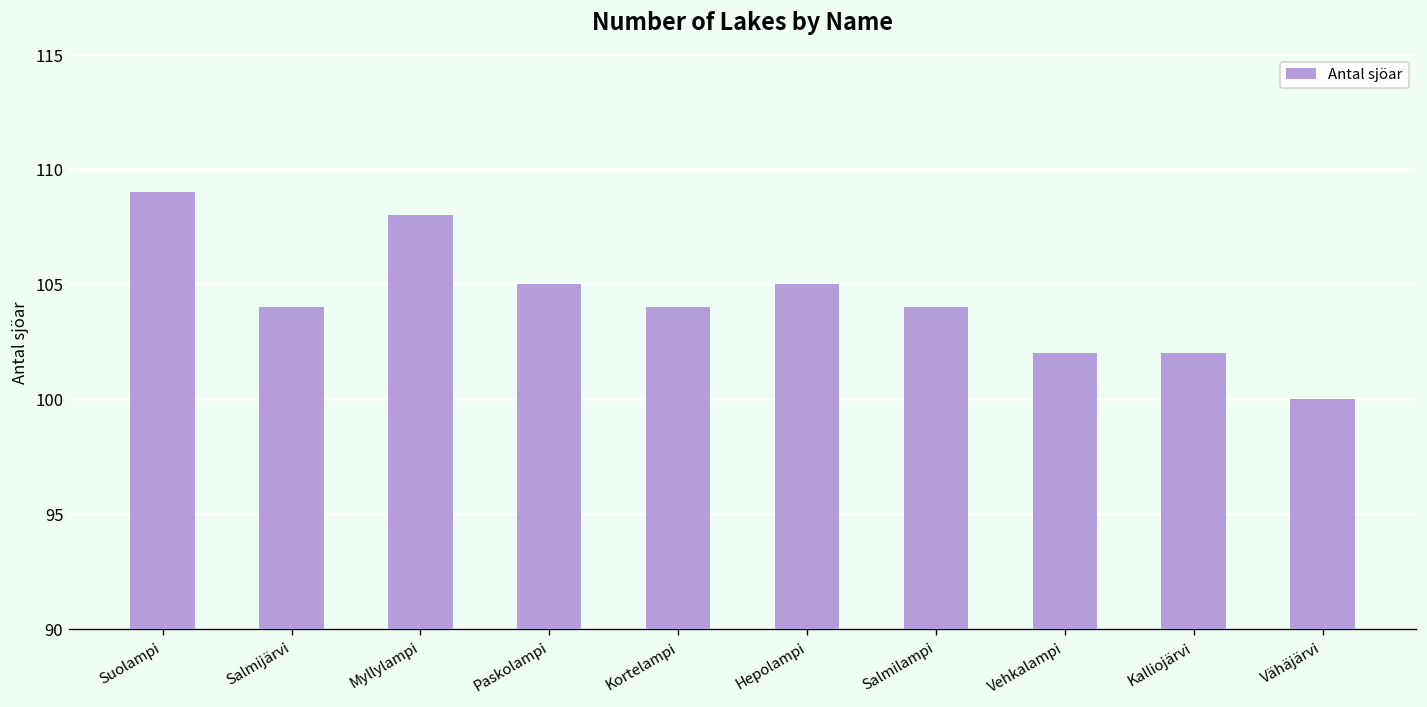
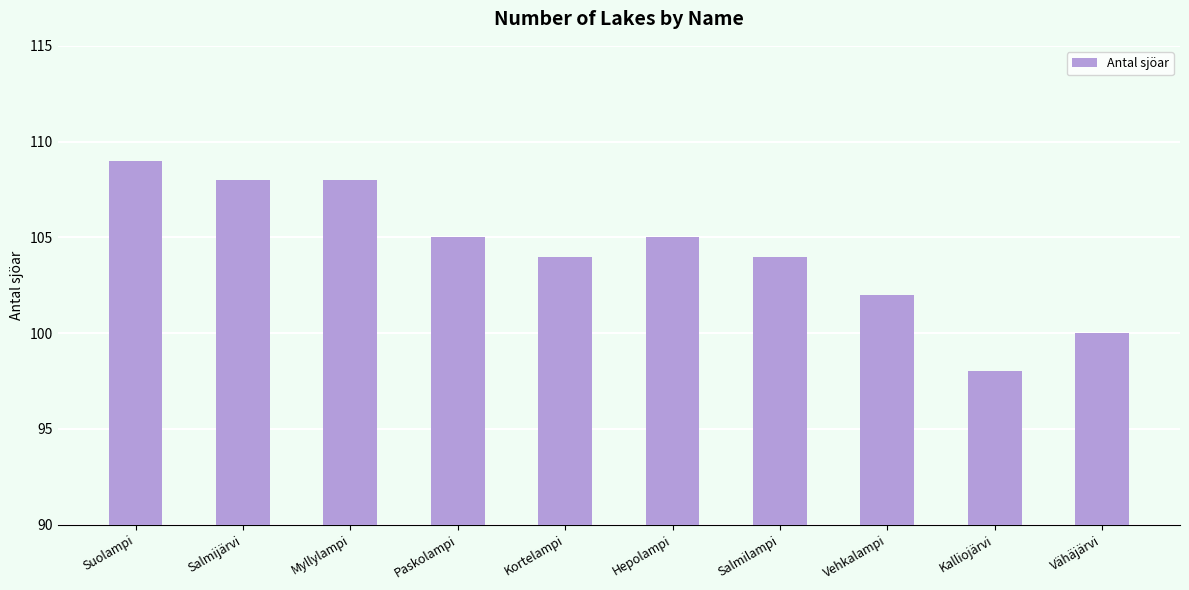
Salmijärvi: 104 -> 108
Kalliojärvi: 102 -> 98
